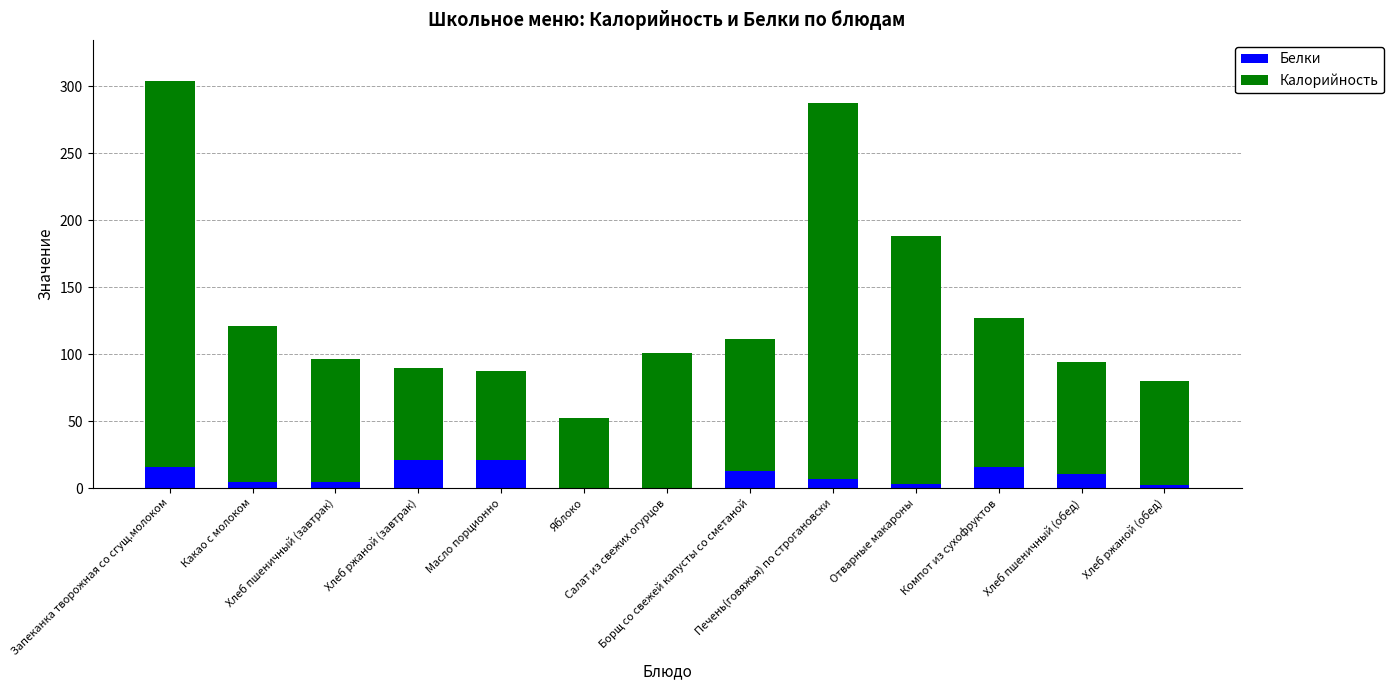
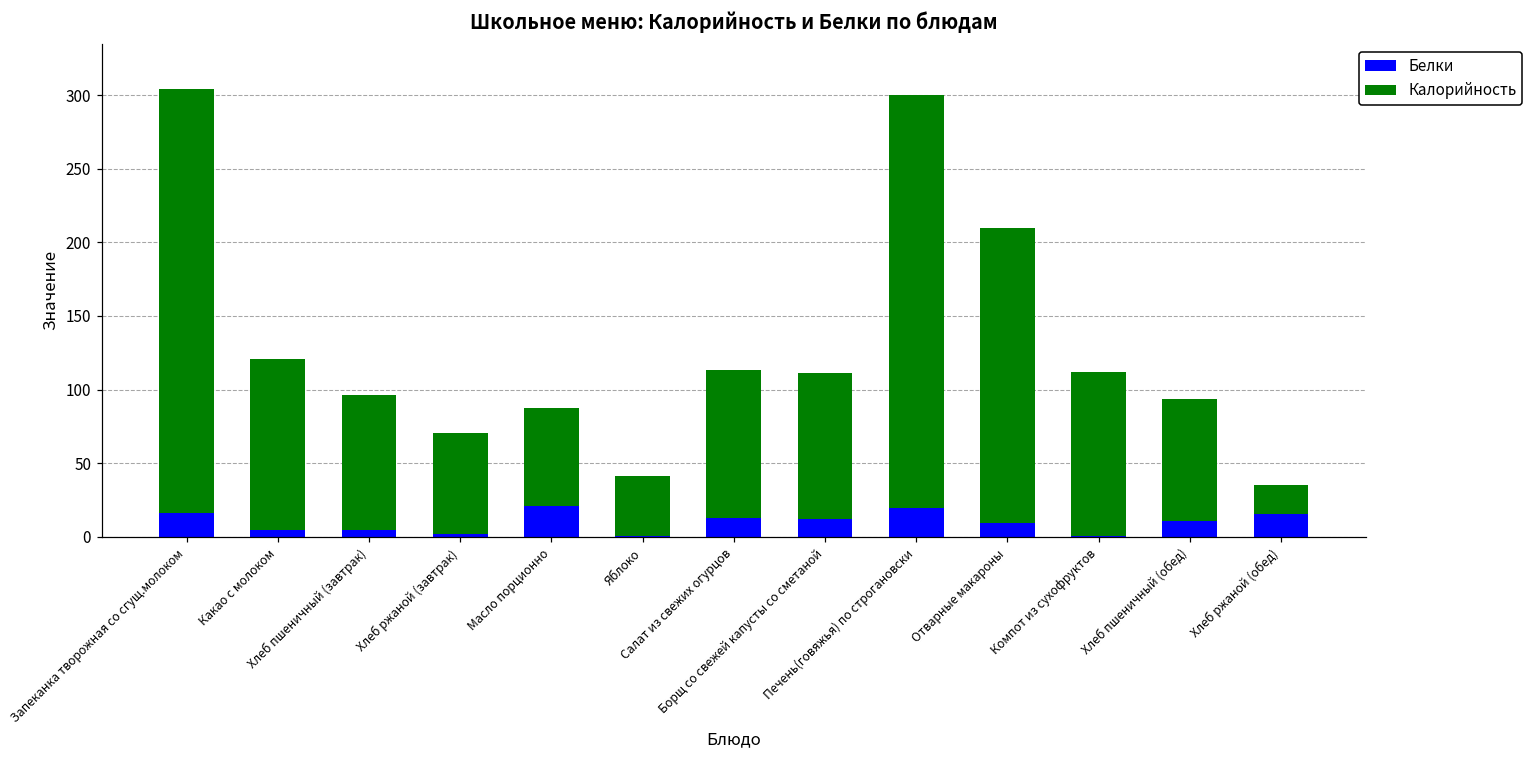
Белки, Хлеб ржаной (завтрак): 21 -> 2
Калорийность, Яблоко: 52 -> 41
Белки, Салат из свежих огурцов: 0 -> 13
Белки, Печень(говяжья) по строгановски: 7 -> 19
Белки, Отварные макароны: 3 -> 10
Калорийность, Отварные макароны: 185 -> 200
Белки, Компот из сухофруктов: 16 -> 1
Белки, Хлеб ржаной (обед): 3 -> 15
Калорийность, Хлеб ржаной (обед): 78 -> 20
